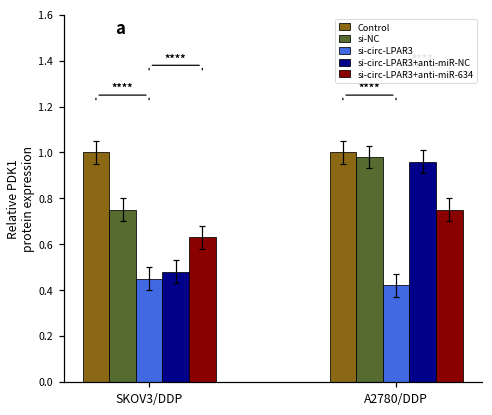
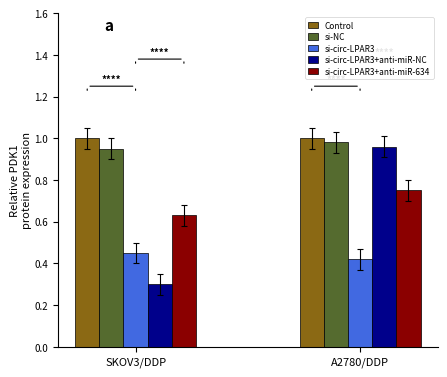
si-NC, SKOV3/DDP: 0.75 -> 0.95
si-circ-LPAR3+anti-miR-NC, SKOV3/DDP: 0.48 -> 0.30
